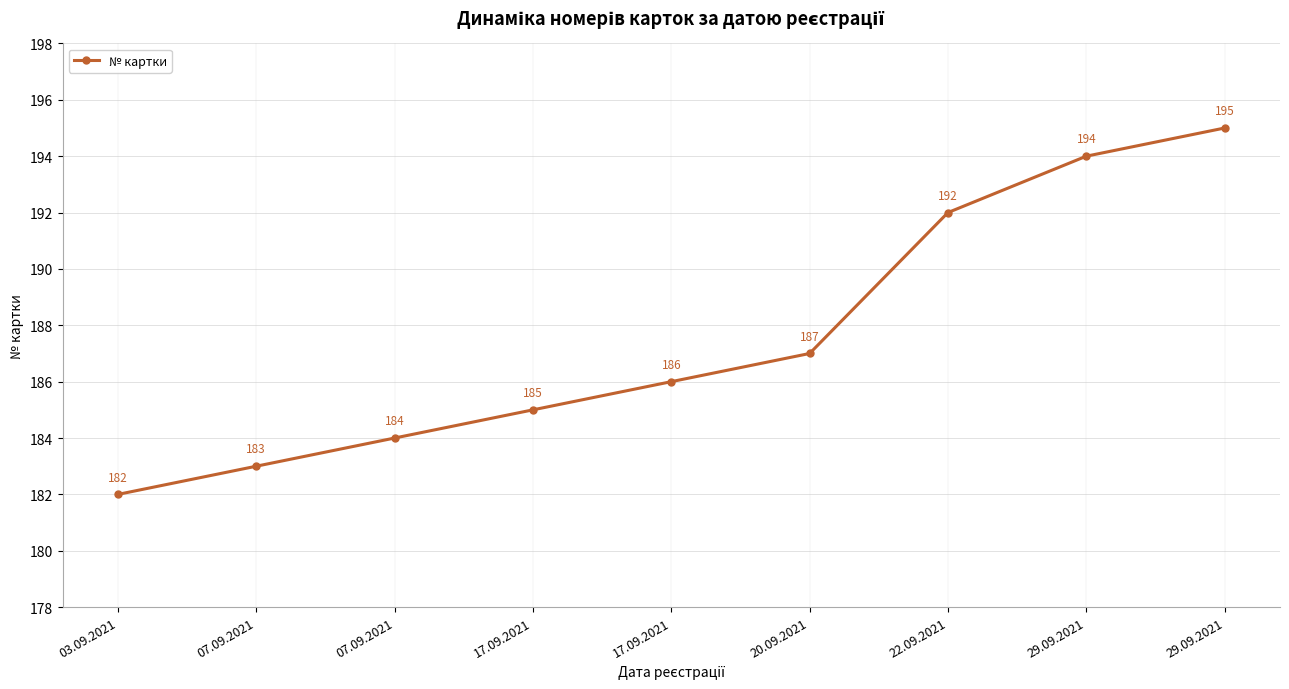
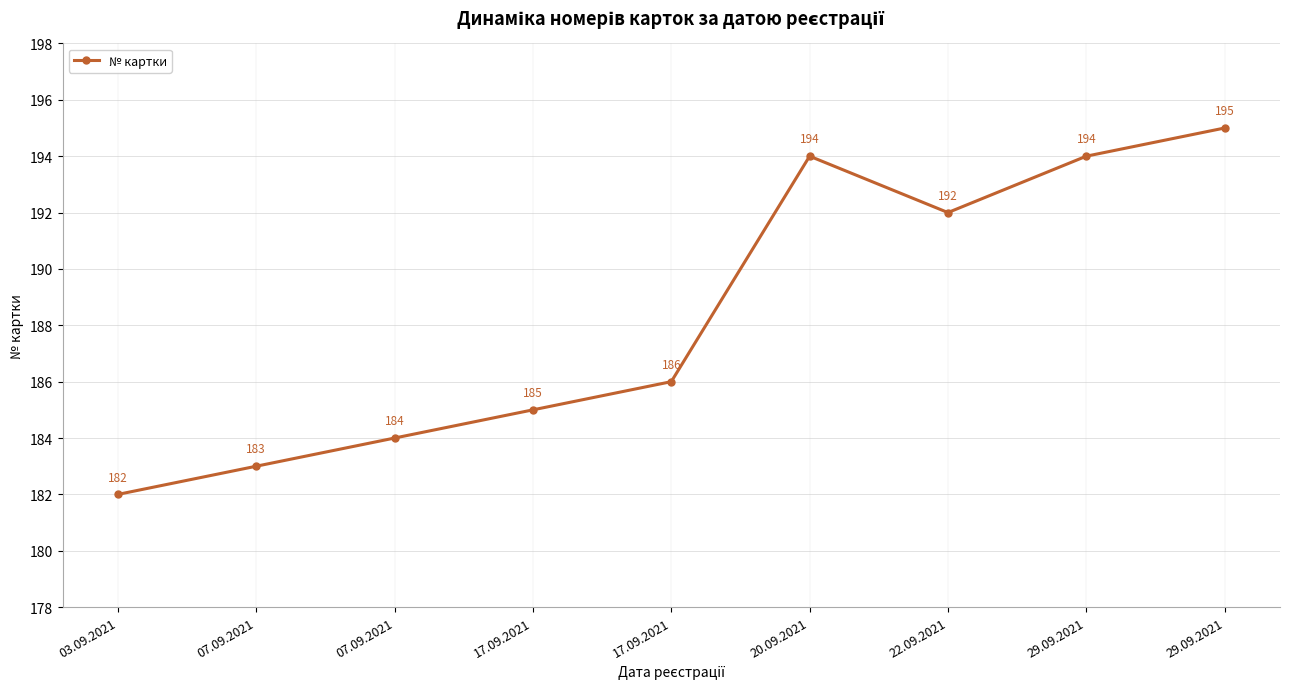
20.09.2021: 187 -> 194
